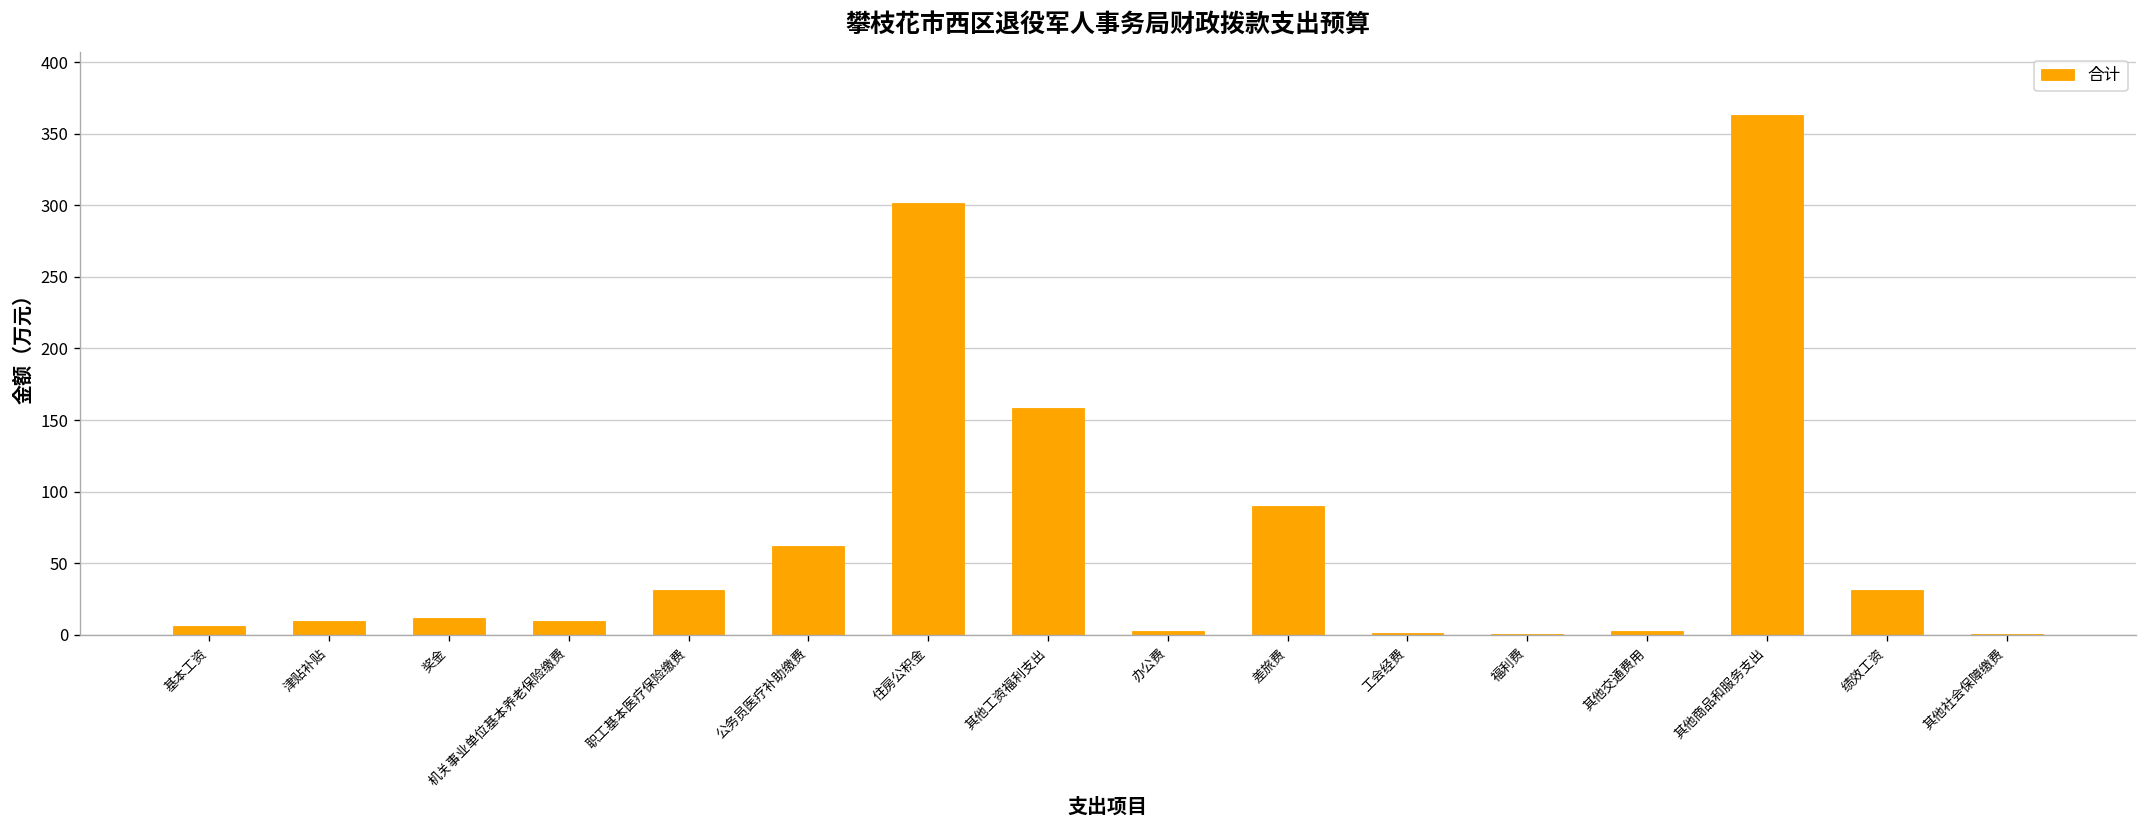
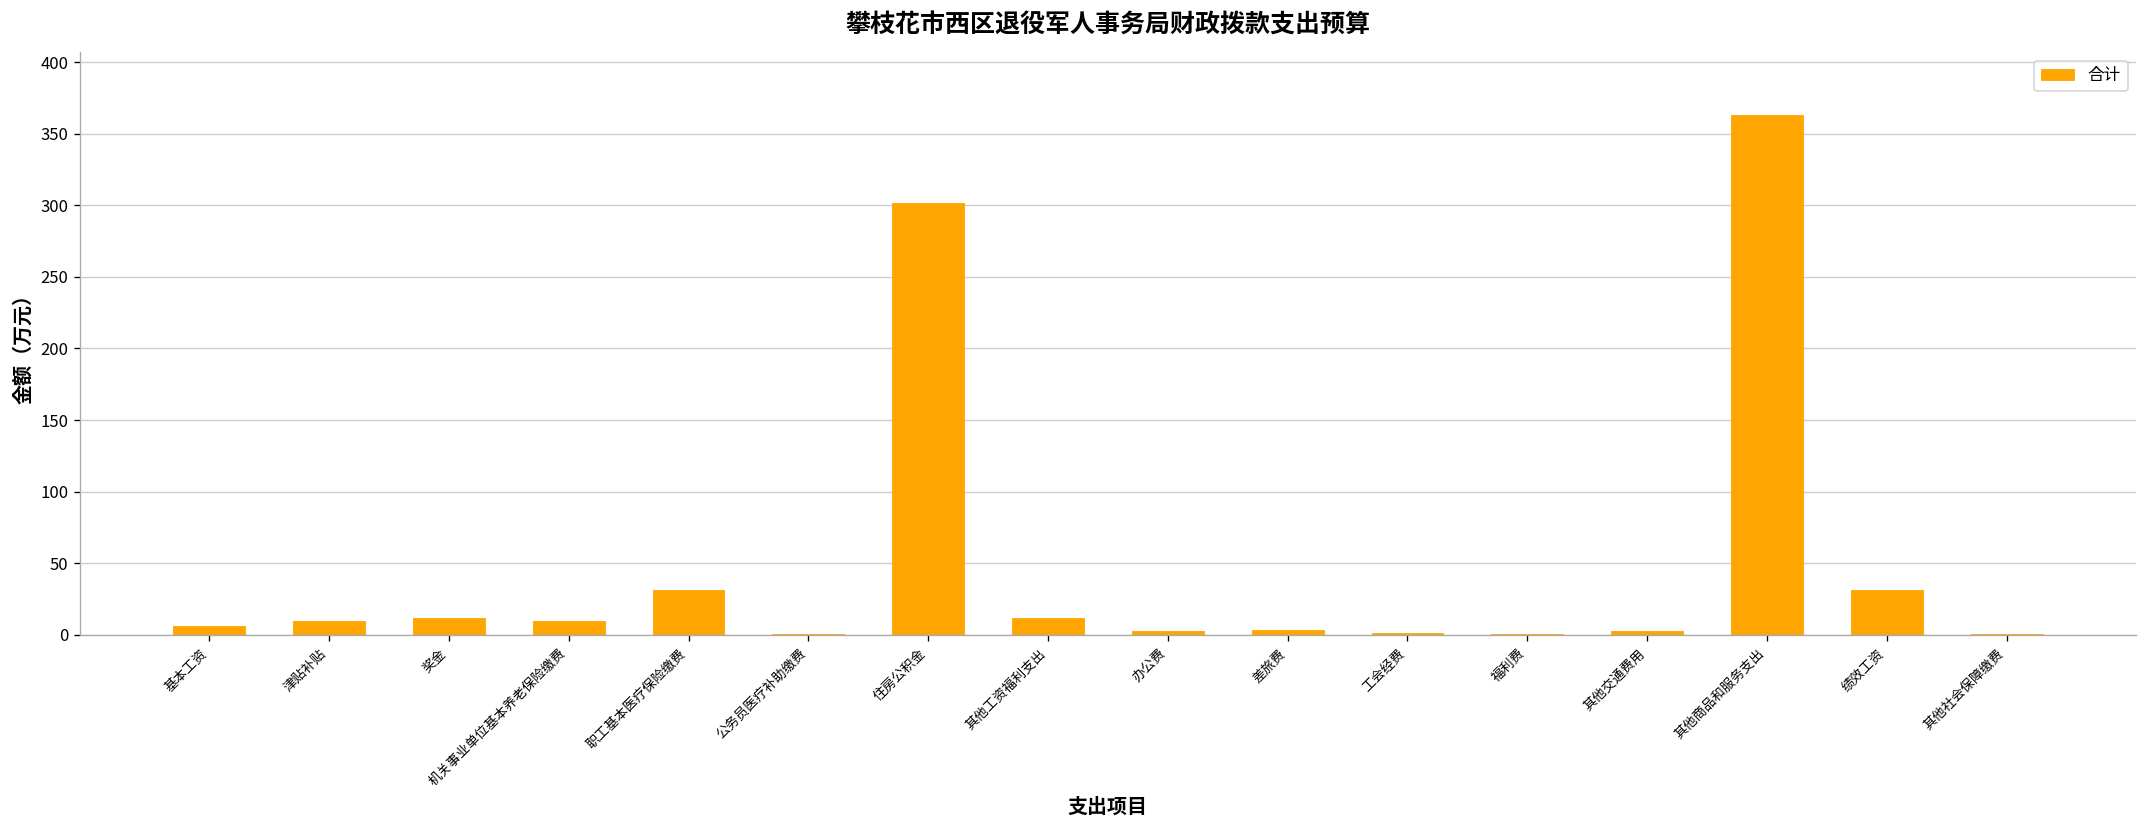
公务员医疗补助缴费: 62 -> 1
其他工资福利支出: 159 -> 12
差旅费: 90 -> 3
